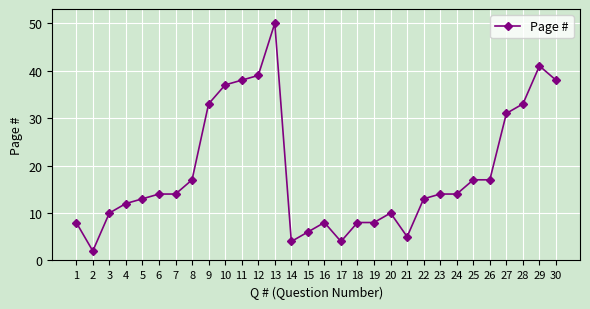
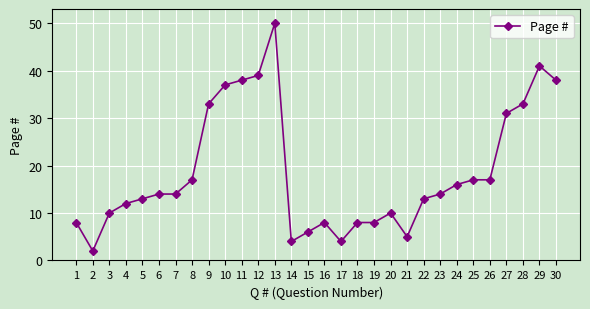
24: 14 -> 16
